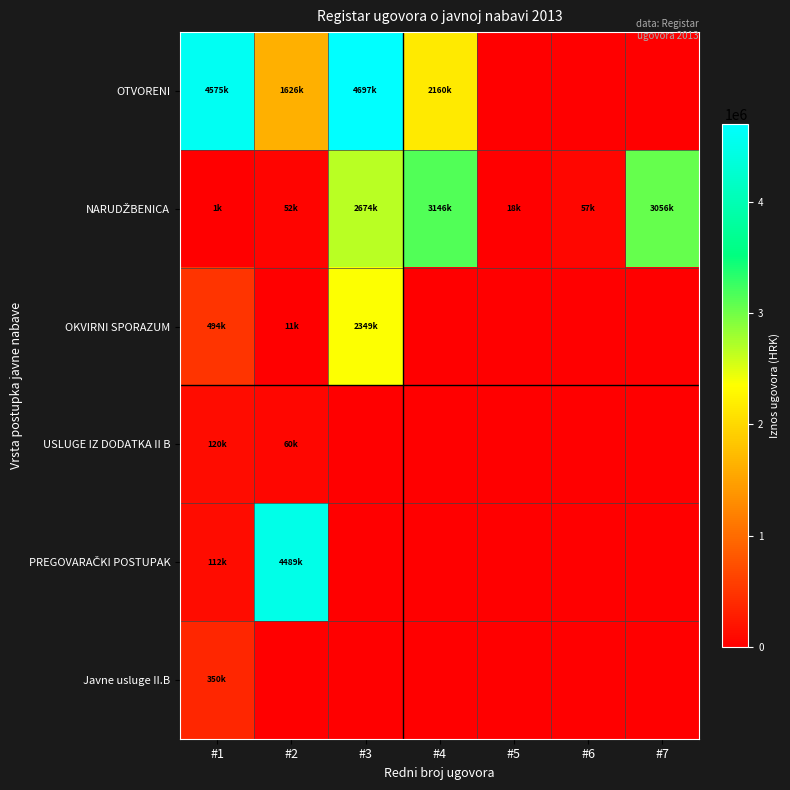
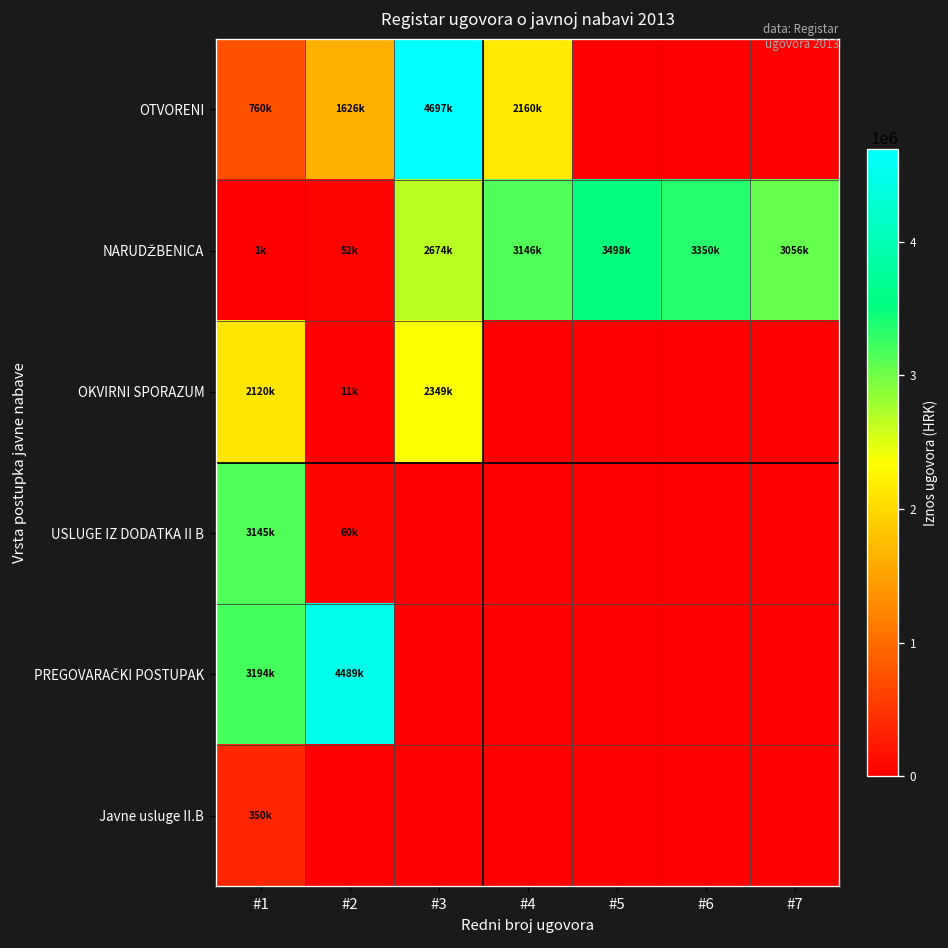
OTVORENI, #1: 4575k -> 760k
NARUDŽBENICA, #5: 18k -> 3498k
NARUDŽBENICA, #6: 57k -> 3350k
OKVIRNI SPORAZUM, #1: 494k -> 2120k
USLUGE IZ DODATKA II B, #1: 120k -> 3145k
PREGOVARAČKI POSTUPAK, #1: 112k -> 3194k
